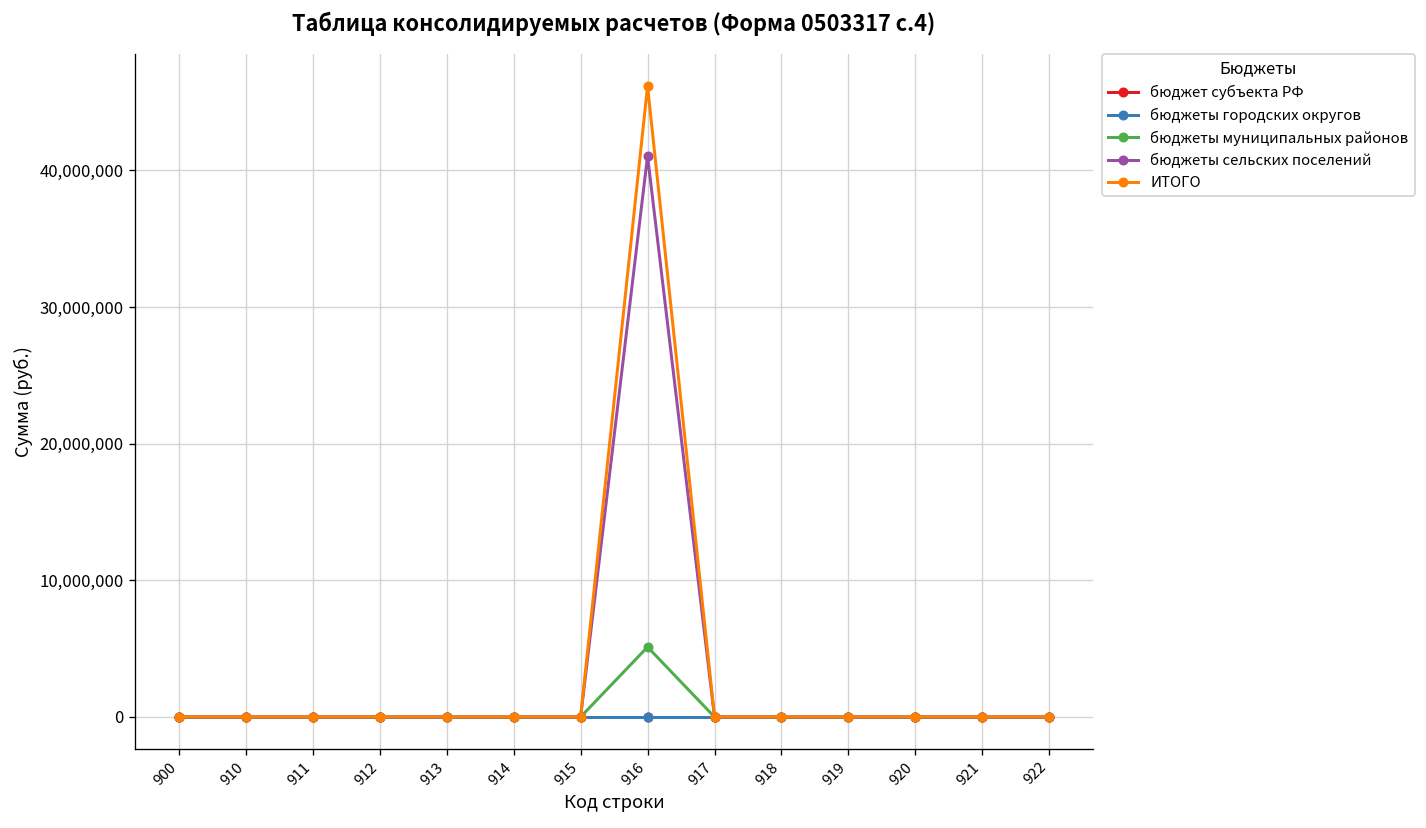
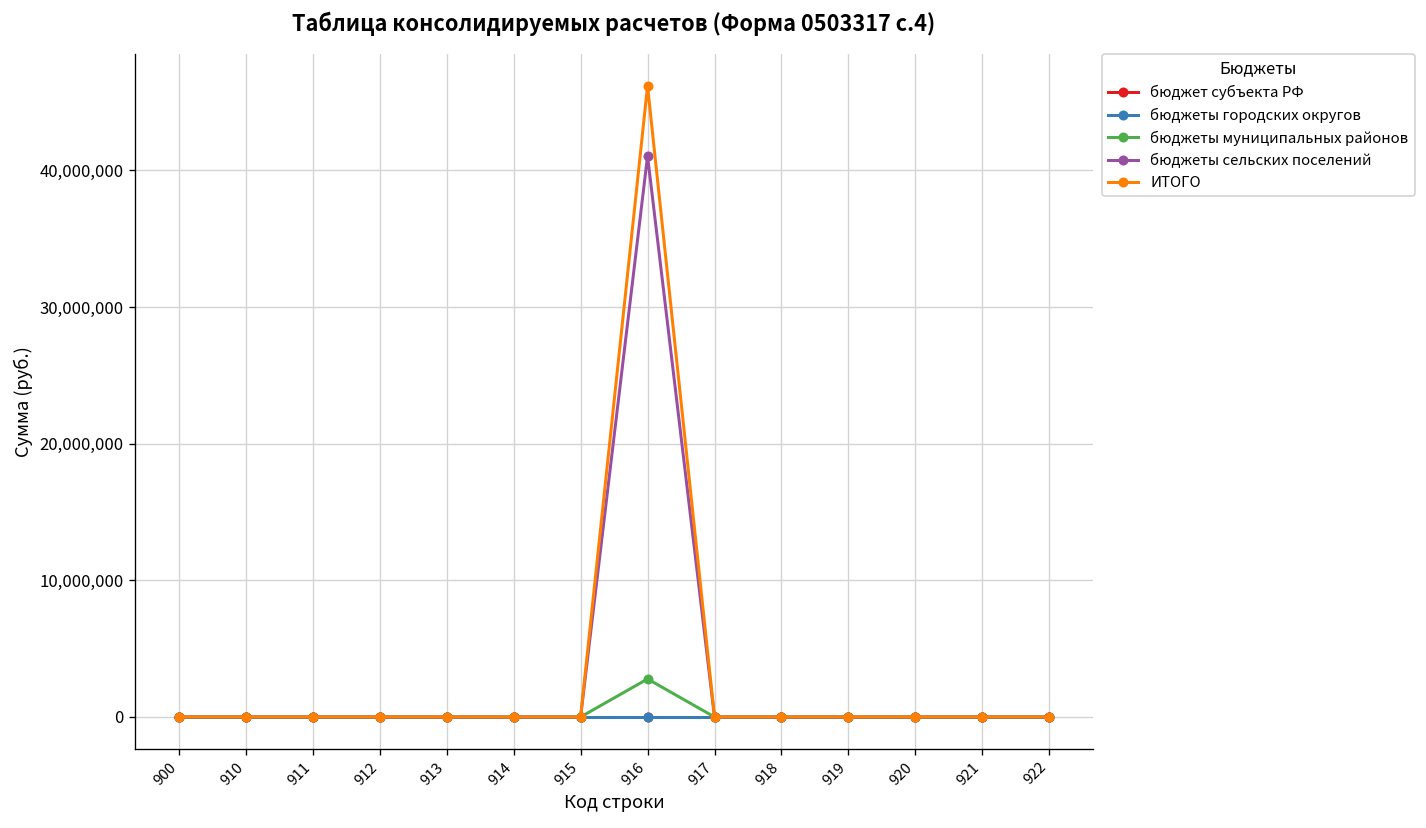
бюджеты муниципальных районов, 916: 5,100,000 -> 2,800,000
